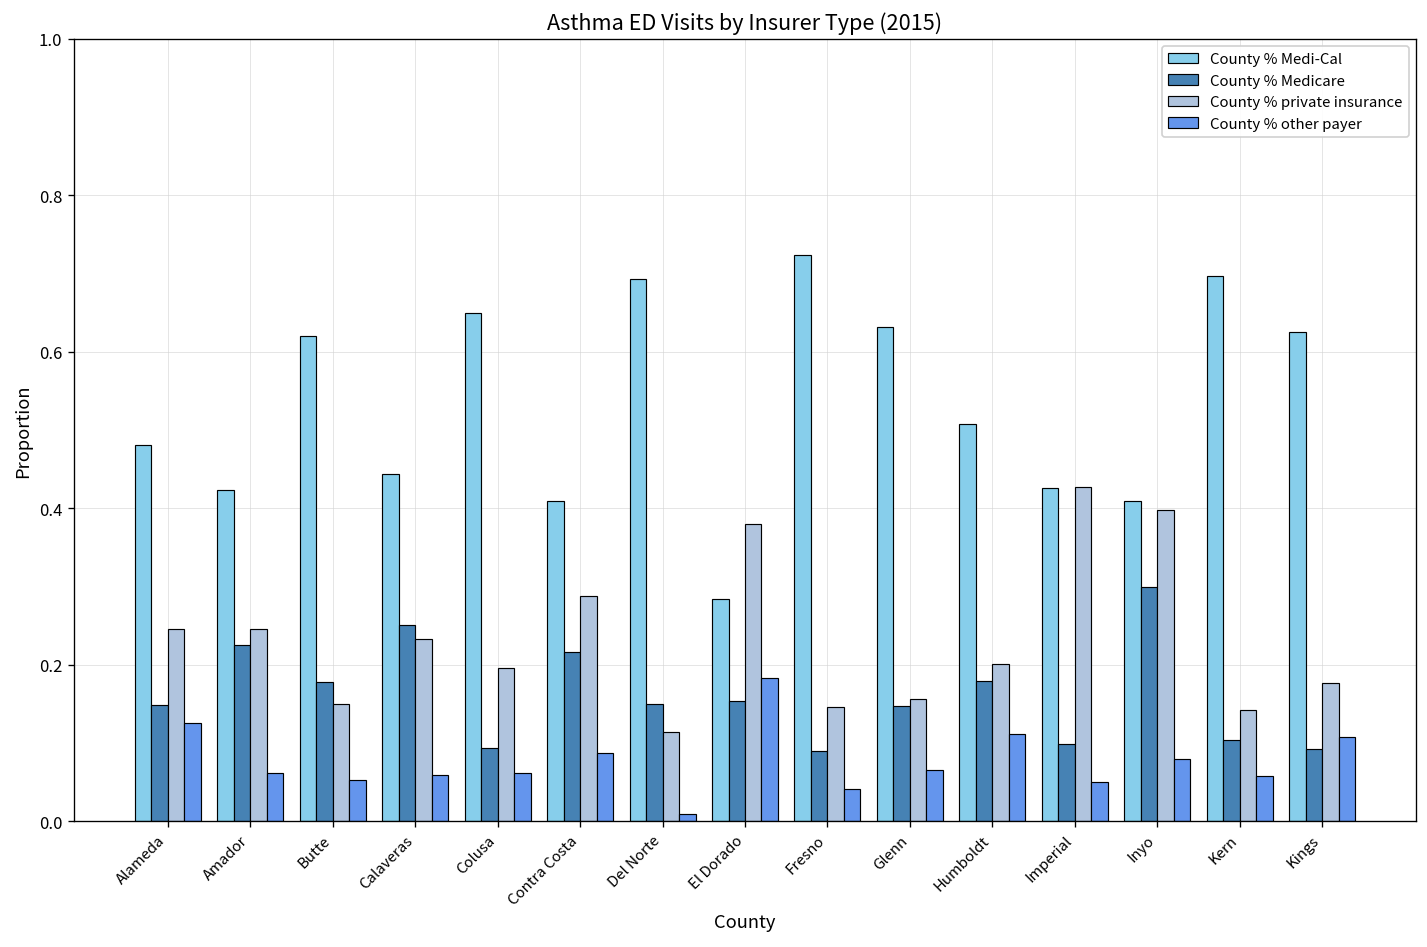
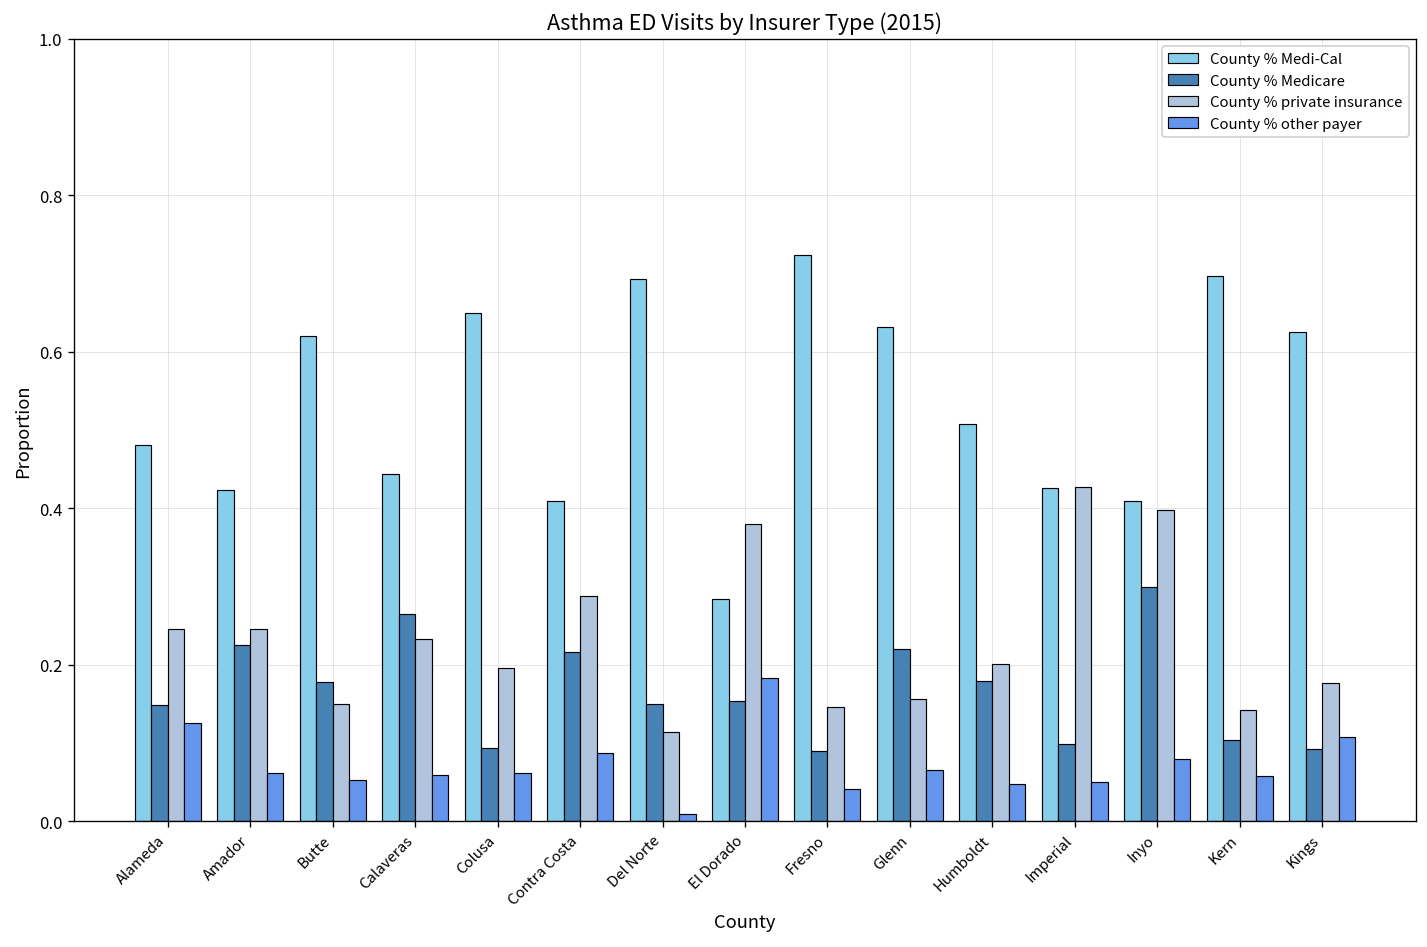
County % Medicare, Calaveras: 0.25 -> 0.26
County % Medicare, Glenn: 0.15 -> 0.22
County % other payer, Humboldt: 0.11 -> 0.05
